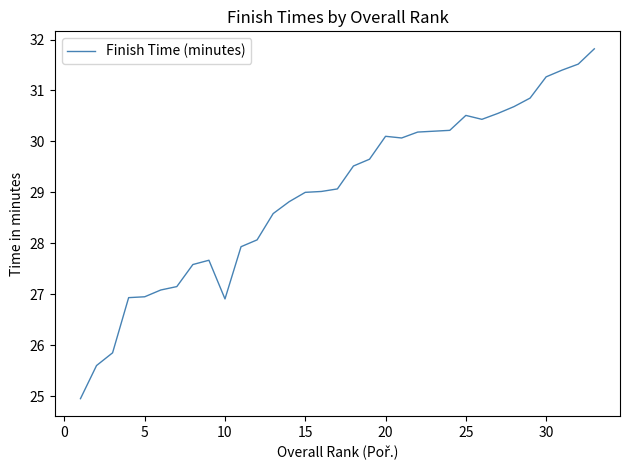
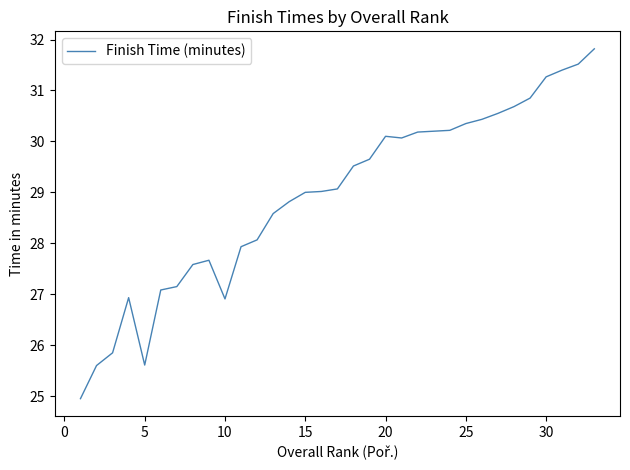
5: 27.0 -> 25.6
25: 30.5 -> 30.4
